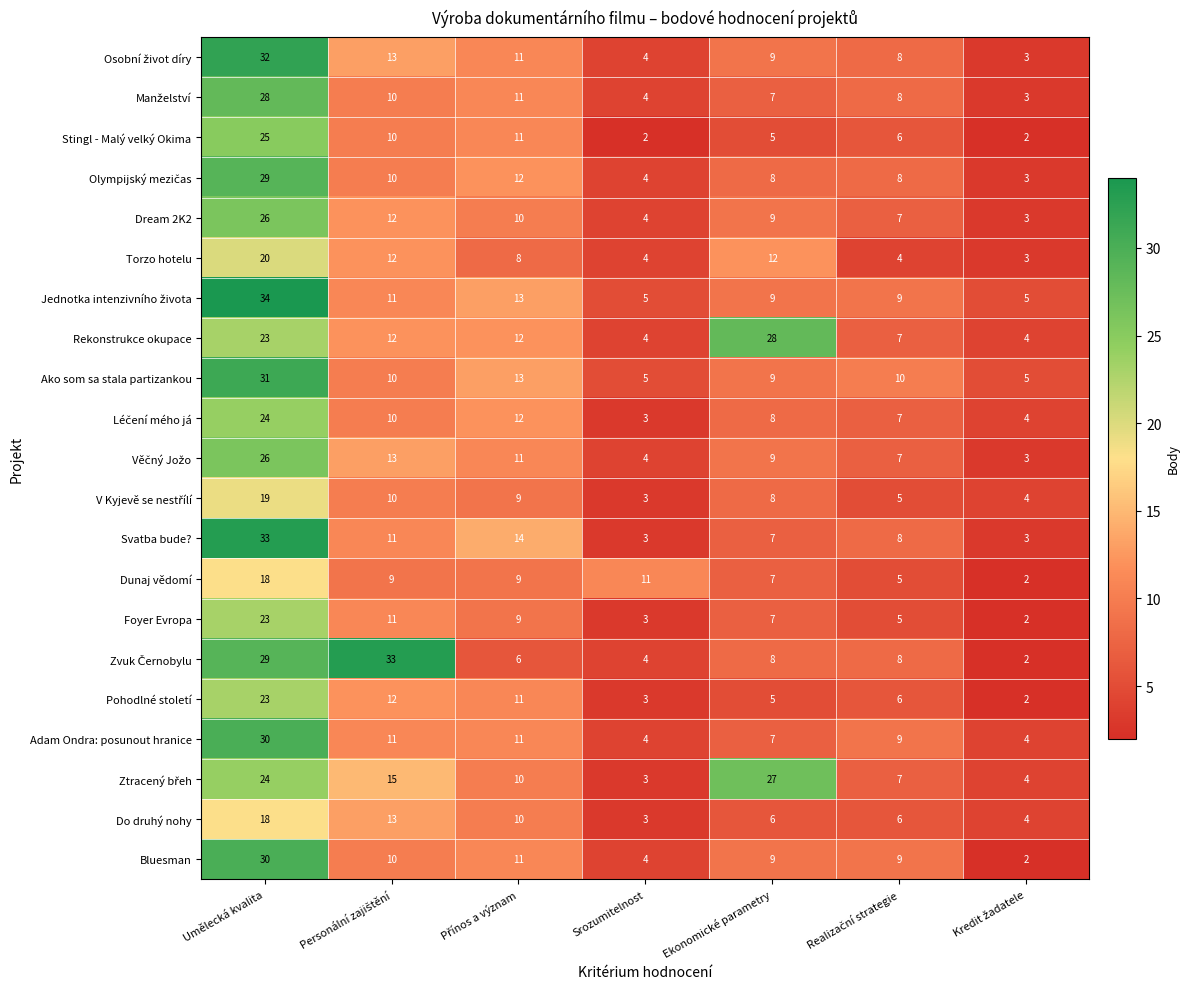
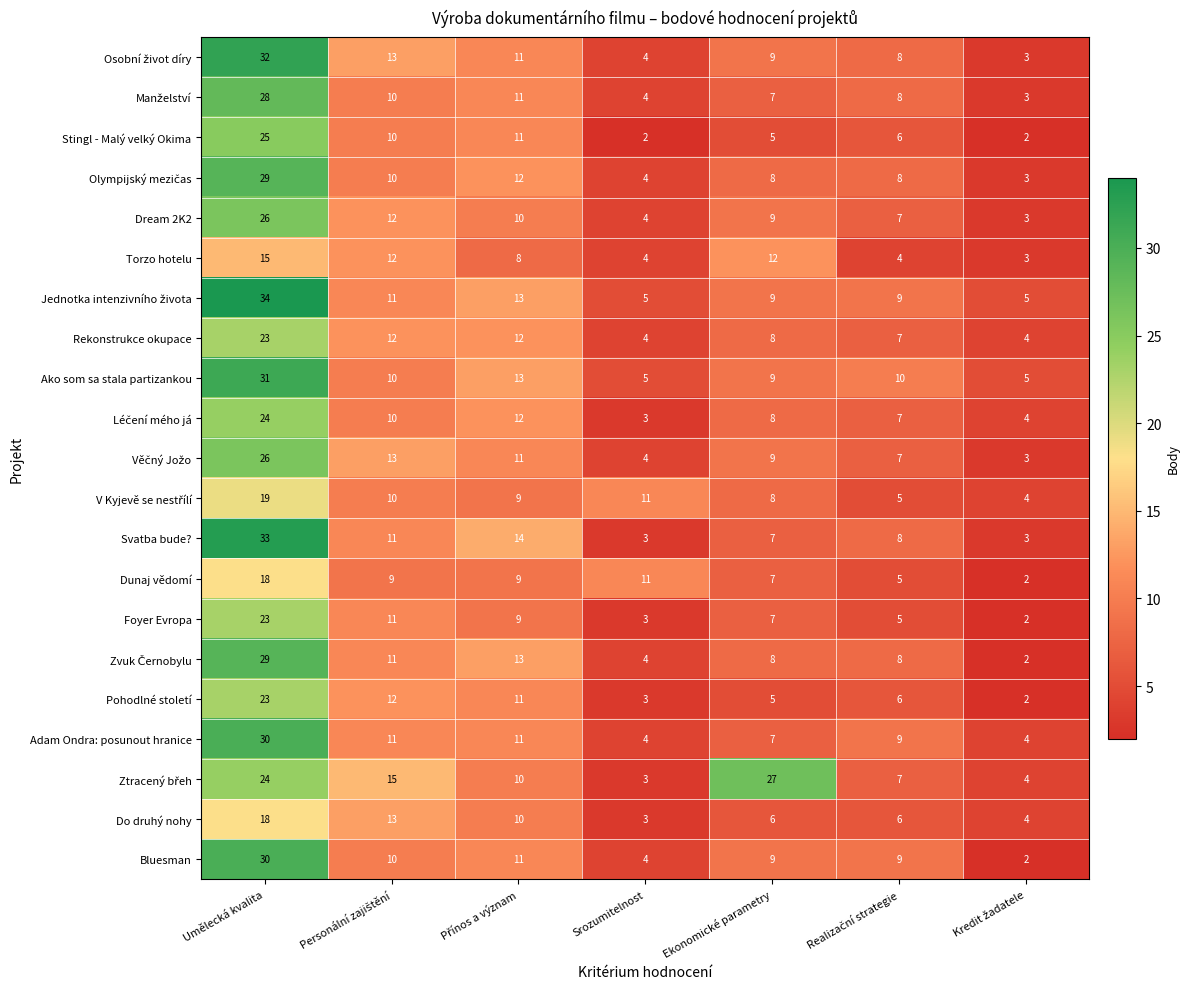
Torzo hotelu, Umělecká kvalita: 20 -> 15
Rekonstrukce okupace, Ekonomické parametry: 28 -> 8
V Kyjevě se nestřílí, Srozumitelnost: 3 -> 11
Zvuk Černobylu, Personální zajištění: 33 -> 11
Zvuk Černobylu, Přínos a význam: 6 -> 13
